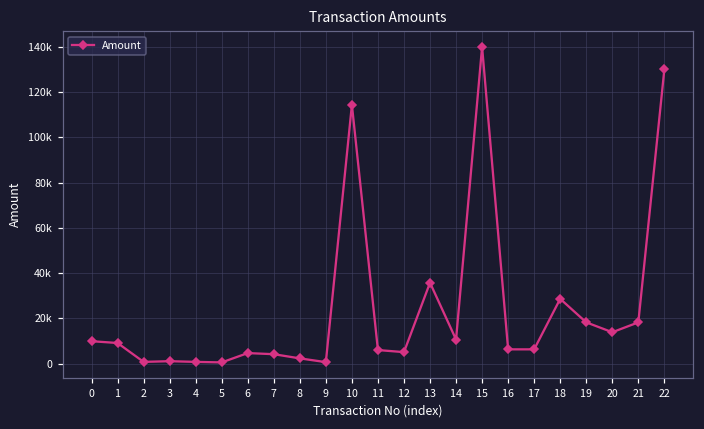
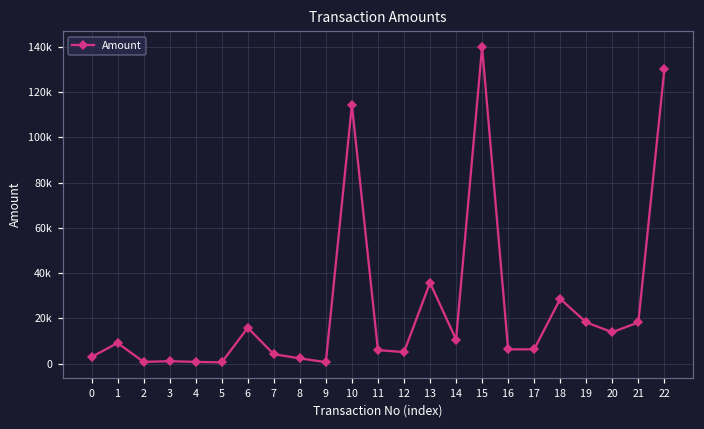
0: 10000 -> 3000
6: 5000 -> 16000
